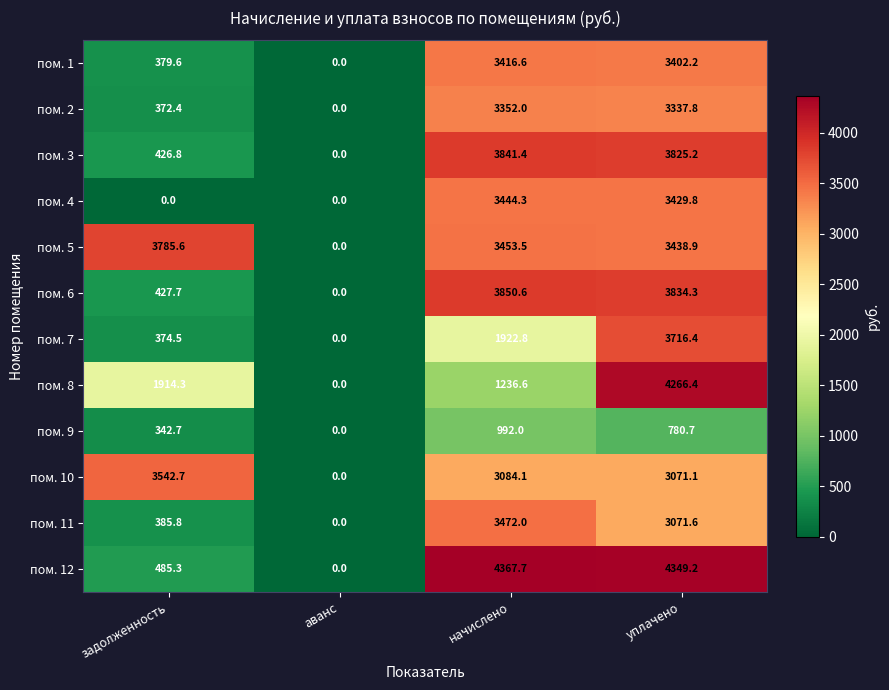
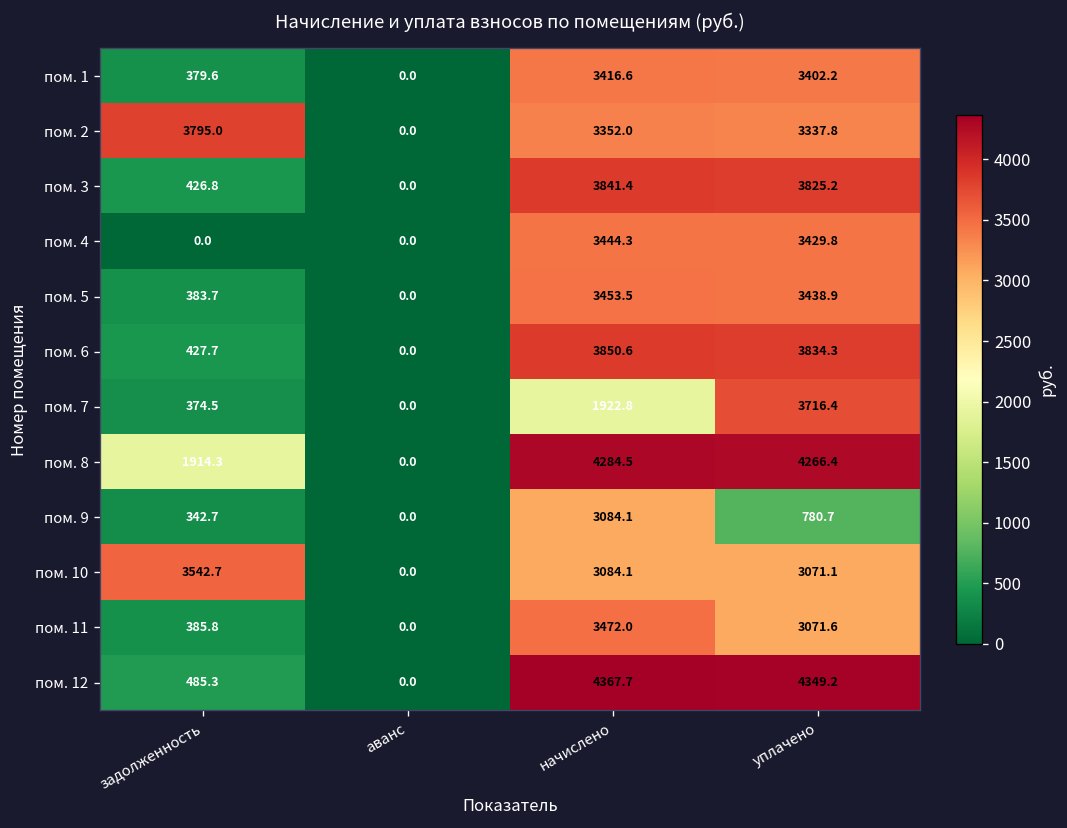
пом. 2, задолженность: 372.4 -> 3795.0
пом. 5, задолженность: 3785.6 -> 383.7
пом. 8, начислено: 1236.6 -> 4284.5
пом. 9, начислено: 992.0 -> 3084.1
